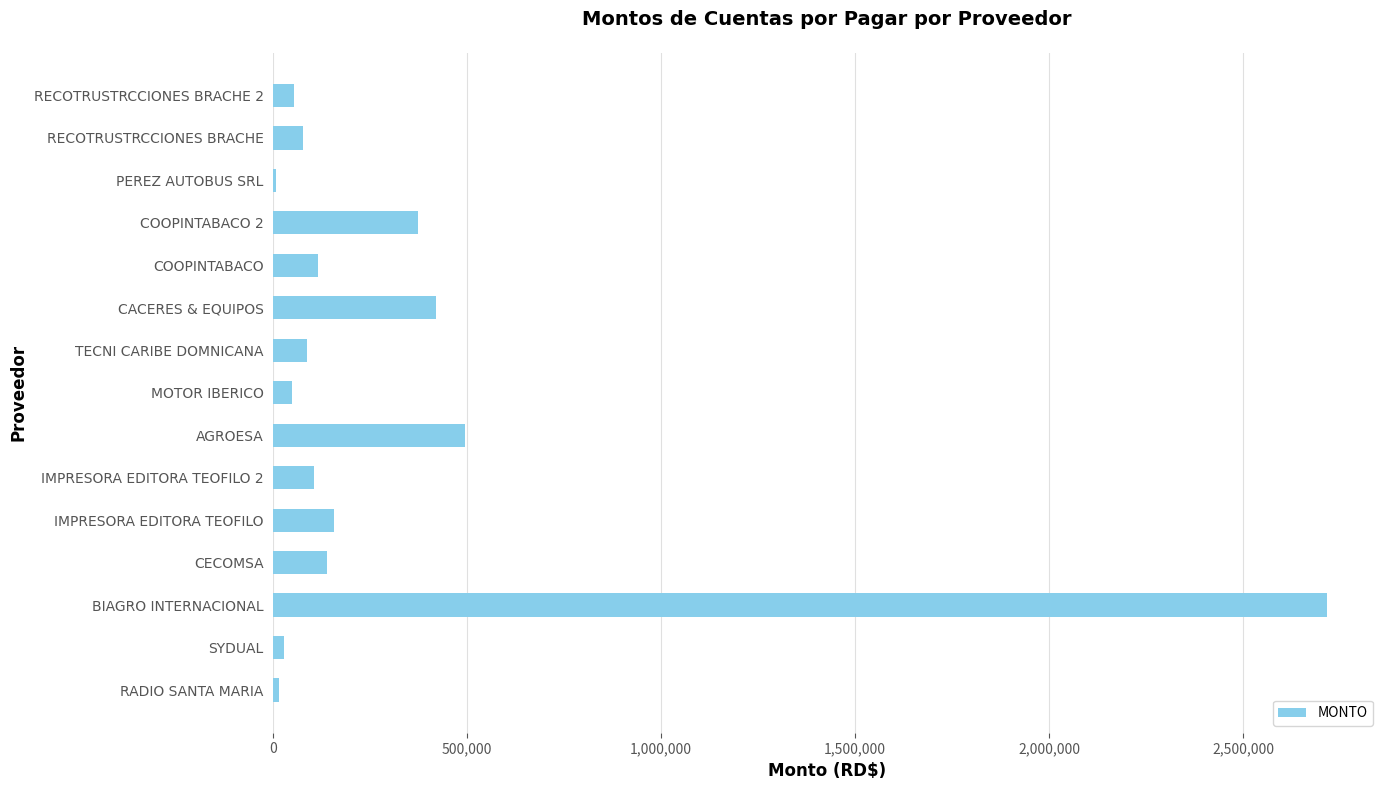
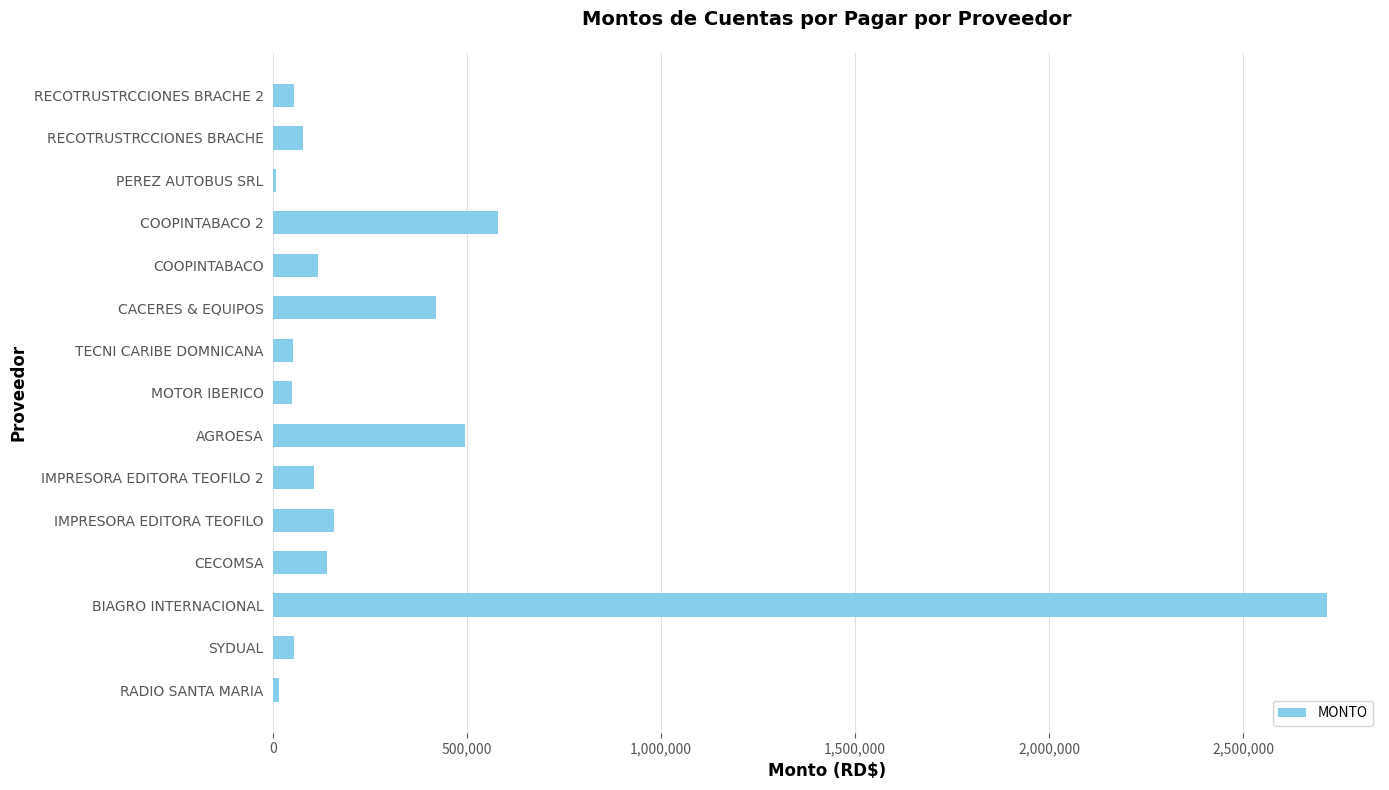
COOPINTABACO 2: 370,000 -> 580,000
TECNI CARIBE DOMNICANA: 90,000 -> 50,000
SYDUAL: 30,000 -> 50,000
